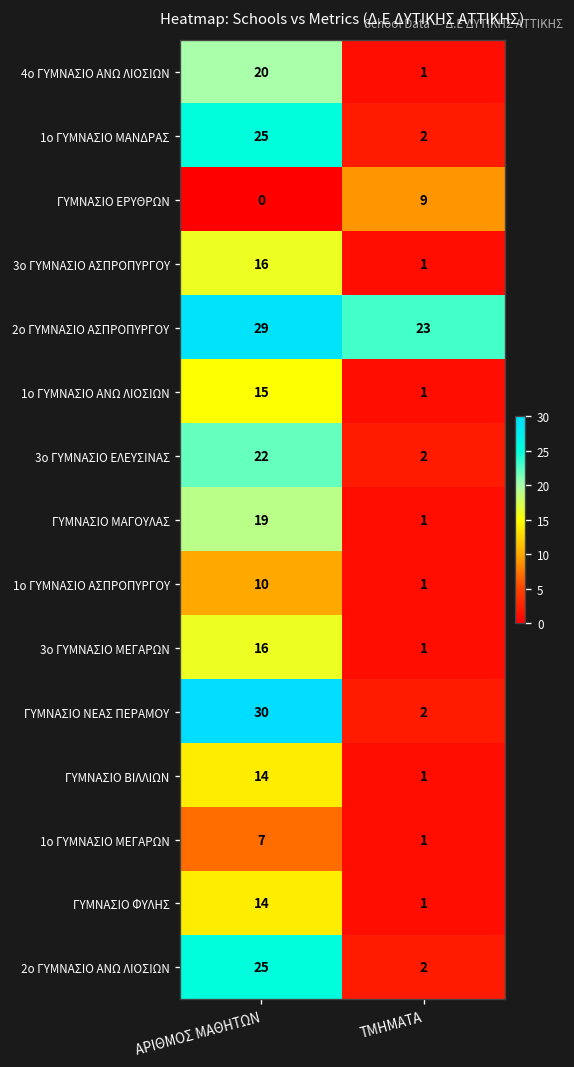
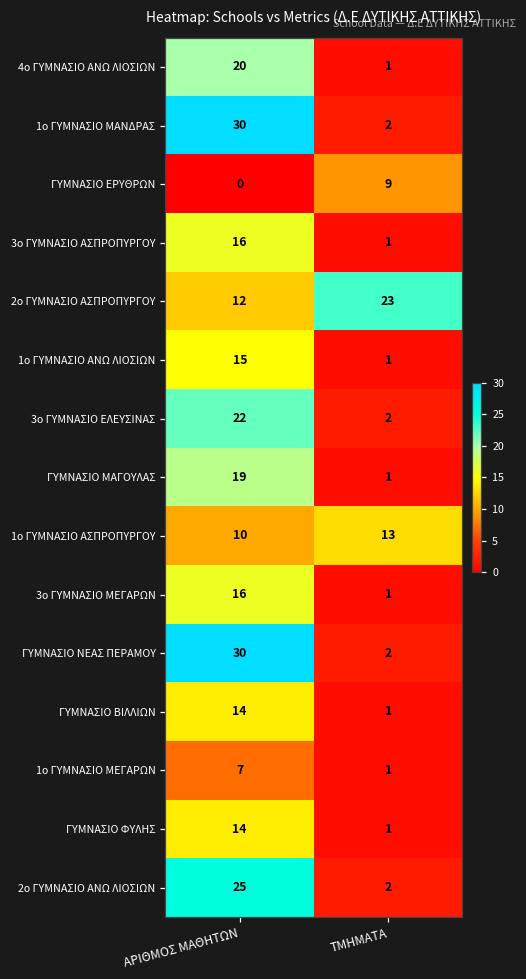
1ο ΓΥΜΝΑΣΙΟ ΜΑΝΔΡΑΣ, ΑΡΙΘΜΟΣ ΜΑΘΗΤΩΝ: 25 -> 30
2ο ΓΥΜΝΑΣΙΟ ΑΣΠΡΟΠΥΡΓΟΥ, ΑΡΙΘΜΟΣ ΜΑΘΗΤΩΝ: 29 -> 12
1ο ΓΥΜΝΑΣΙΟ ΑΣΠΡΟΠΥΡΓΟΥ, ΤΜΗΜΑΤΑ: 1 -> 13
